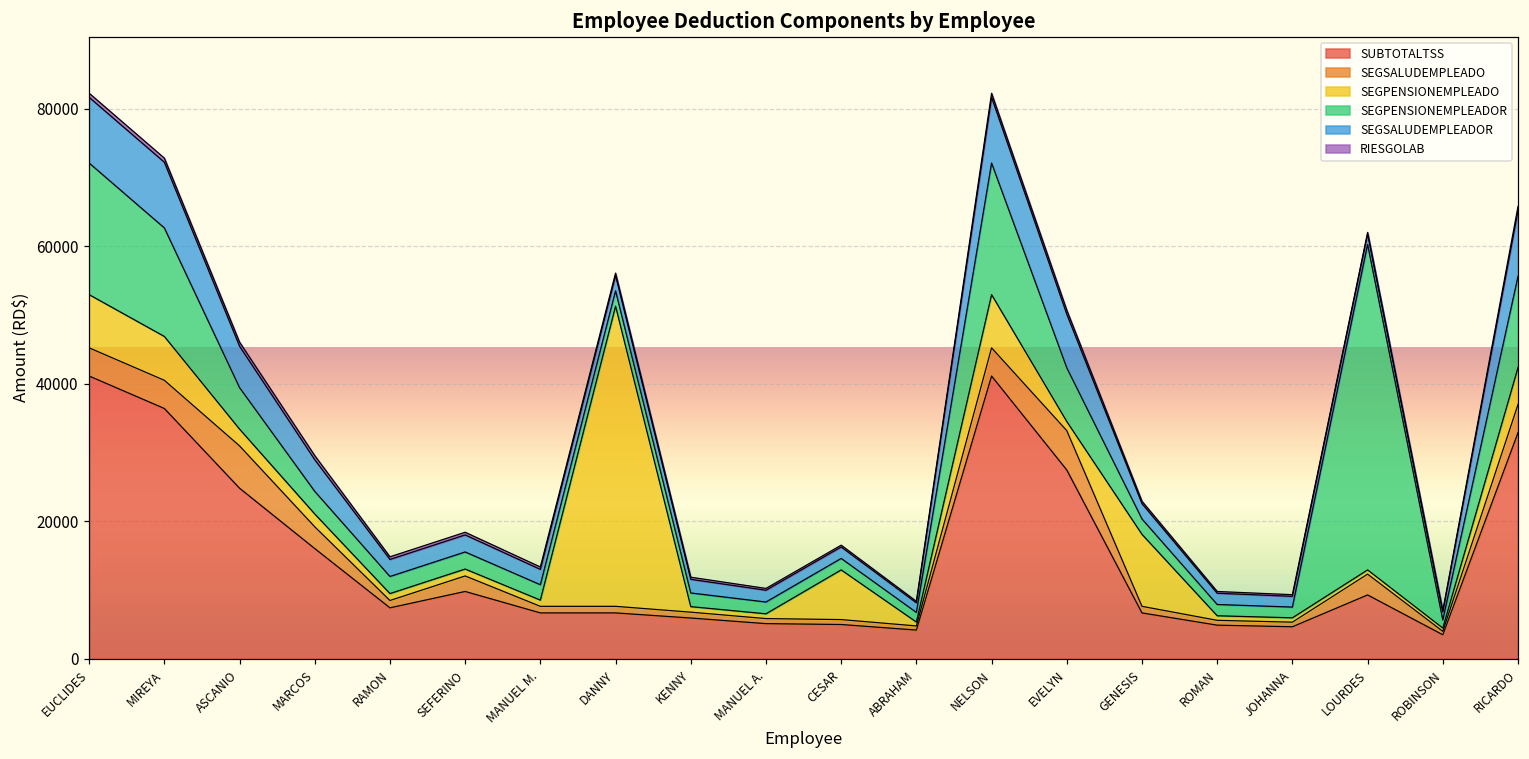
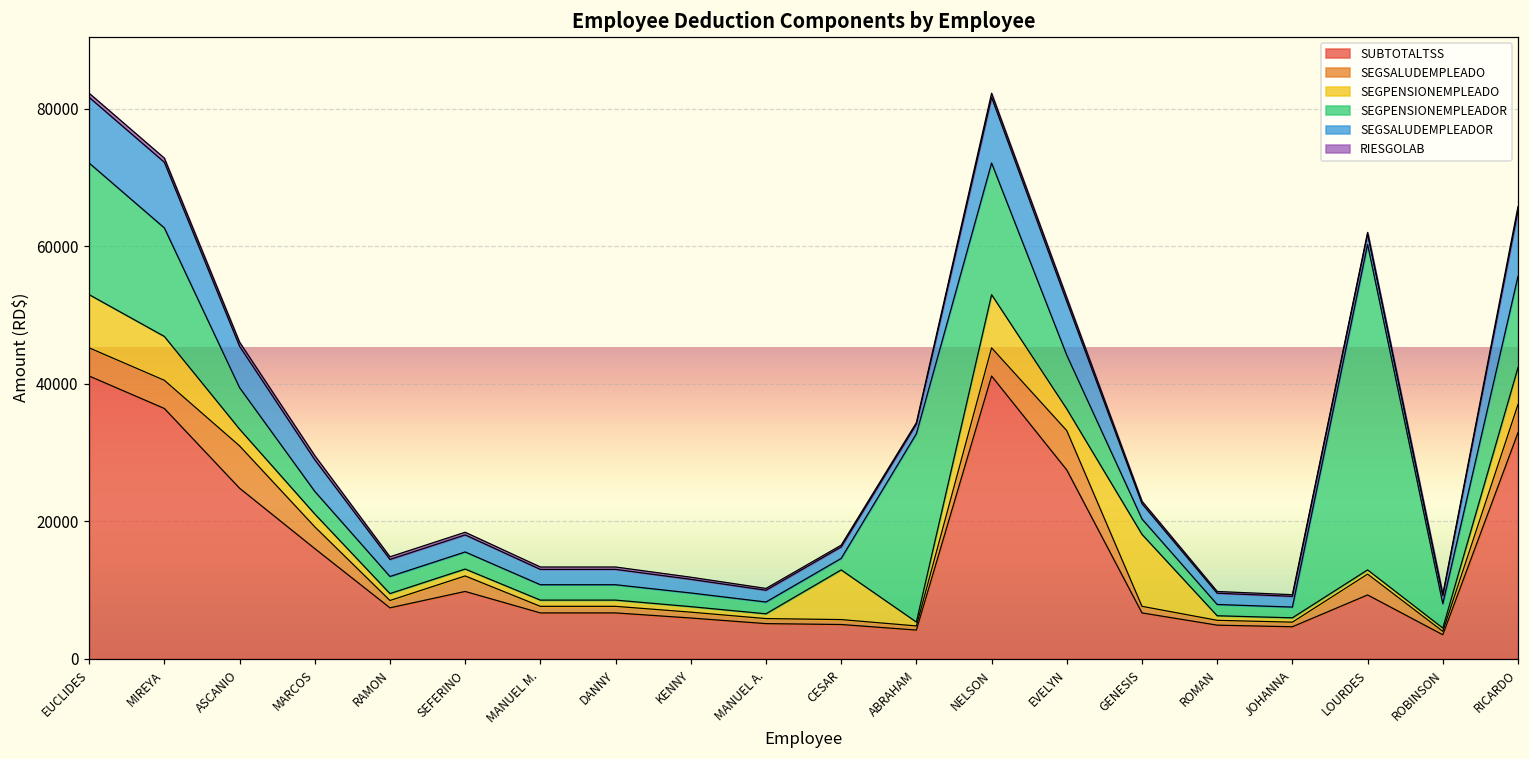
SEGPENSIONEMPLEADO, DANNY: 44000 -> 1000
SEGPENSIONEMPLEADOR, ABRAHAM: 1000 -> 27000
SEGPENSIONEMPLEADO, EVELYN: 1000 -> 3000
SEGPENSIONEMPLEADOR, ROBINSON: 1000 -> 4000
